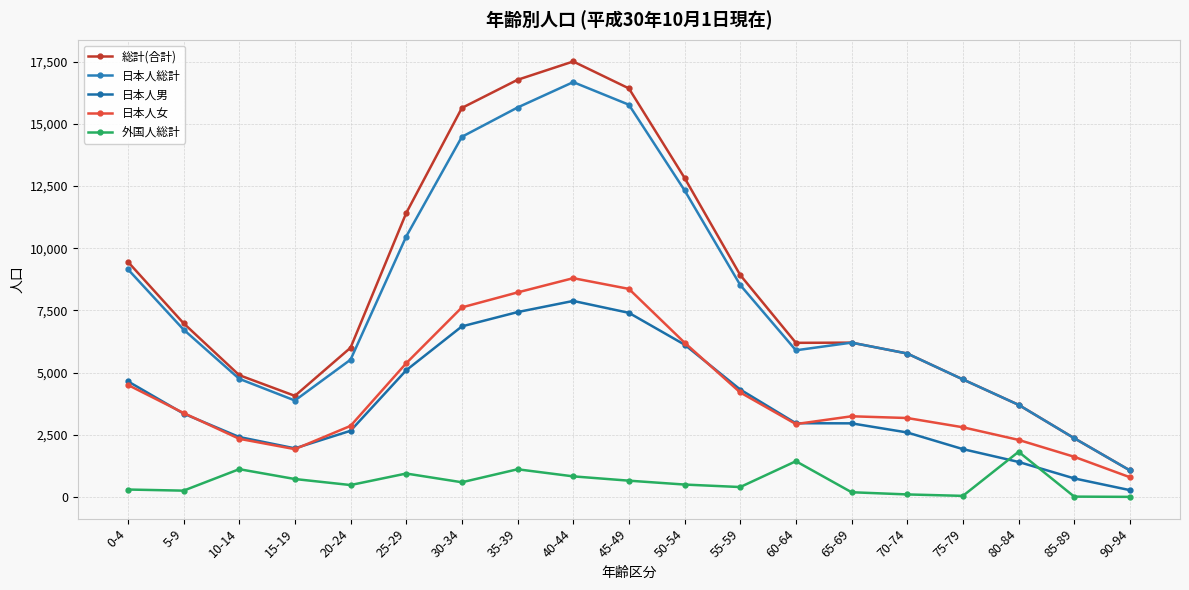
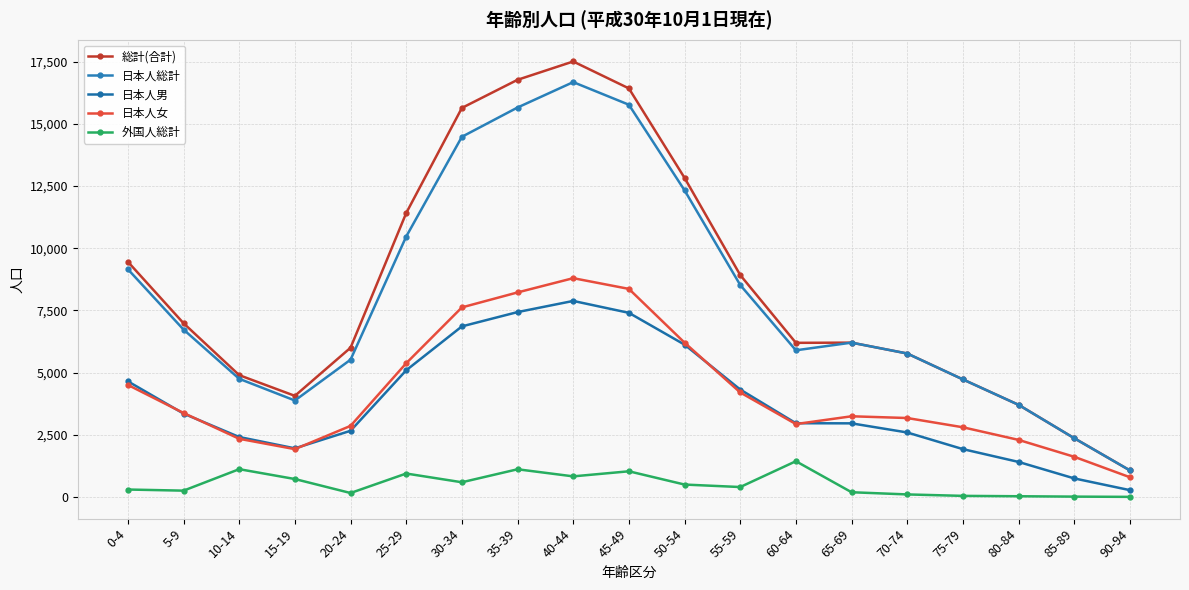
外国人総計, 20-24: 500 -> 200
外国人総計, 45-49: 700 -> 1,000
外国人総計, 80-84: 1,800 -> 0
